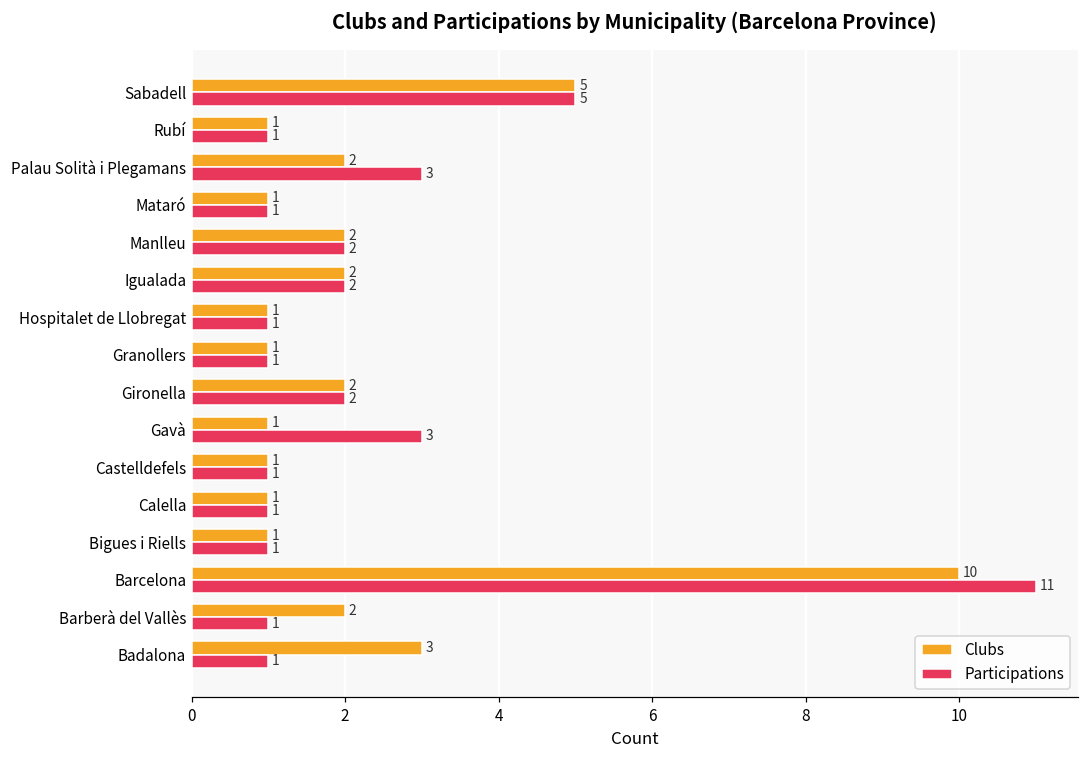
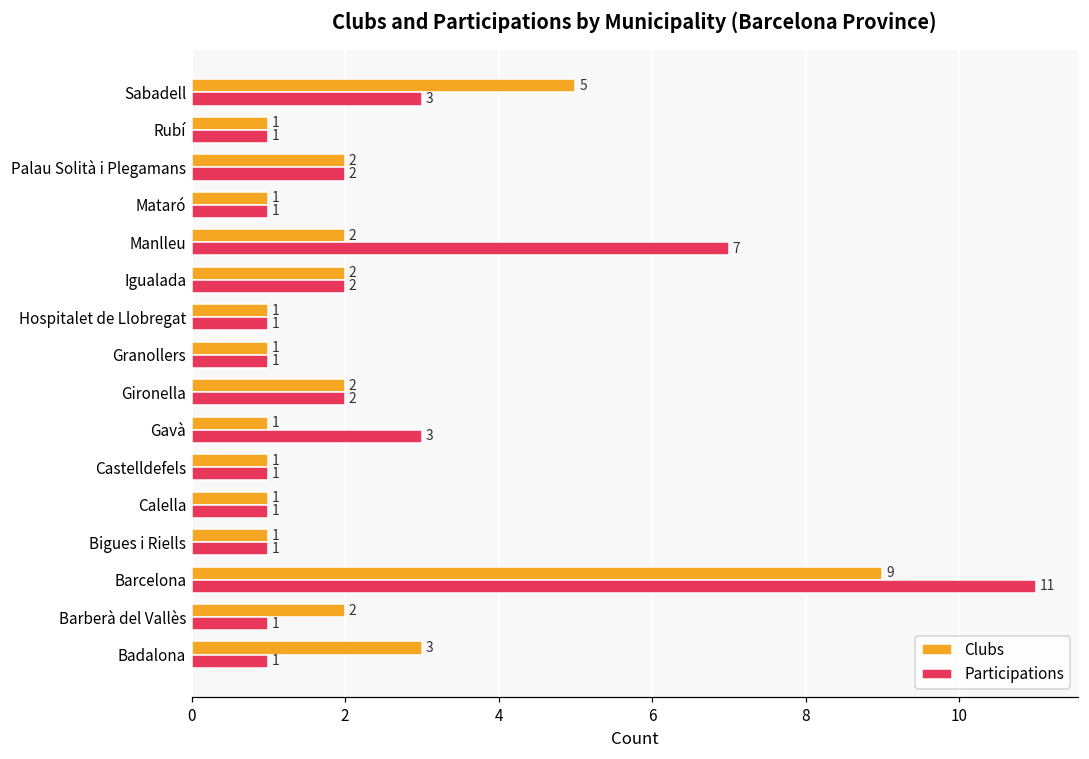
Participations, Sabadell: 5 -> 3
Participations, Palau Solità i Plegamans: 3 -> 2
Participations, Manlleu: 2 -> 7
Clubs, Barcelona: 10 -> 9
